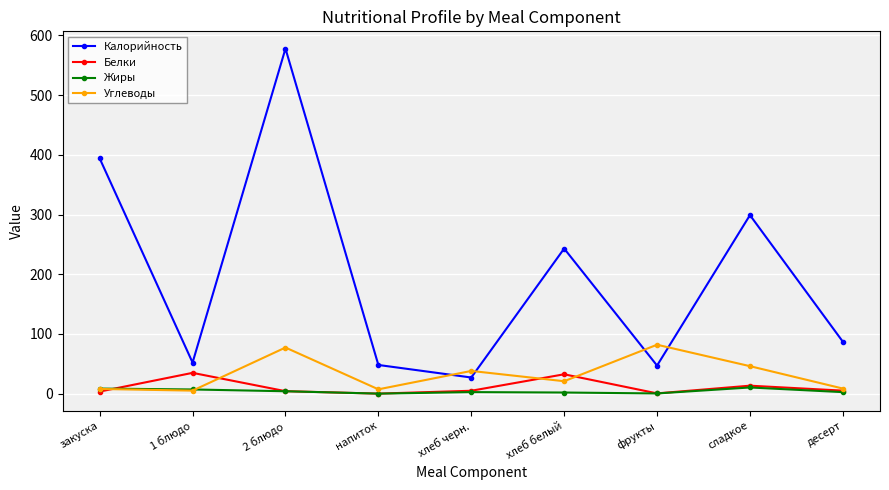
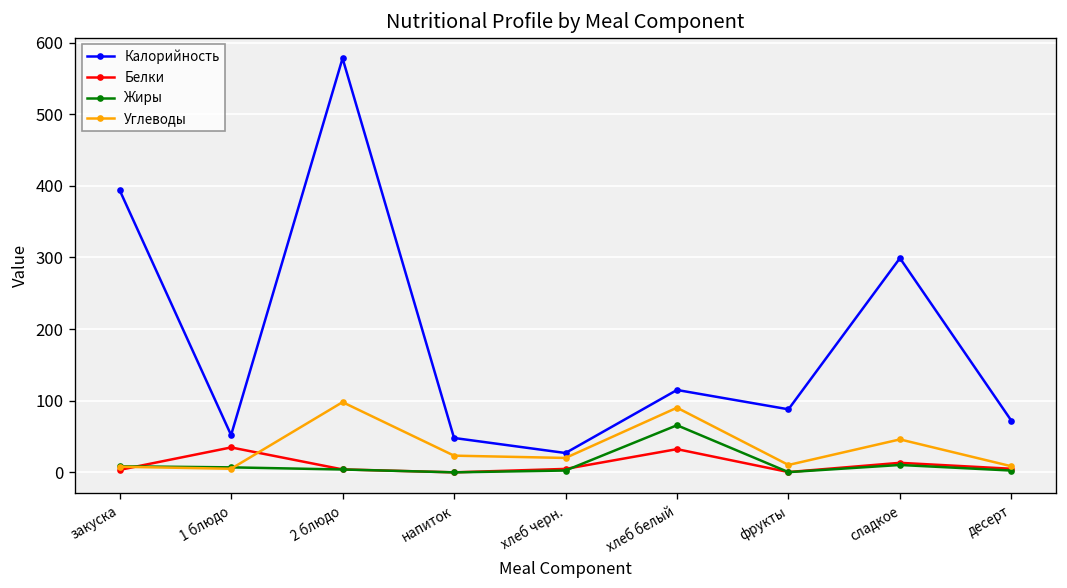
Углеводы, 2 блюдо: 80 -> 100
Углеводы, напиток: 10 -> 20
Углеводы, хлеб черн.: 40 -> 20
Калорийность, хлеб белый: 240 -> 120
Жиры, хлеб белый: 0 -> 70
Углеводы, хлеб белый: 20 -> 90
Калорийность, фрукты: 50 -> 90
Углеводы, фрукты: 80 -> 10
Калорийность, десерт: 90 -> 70
